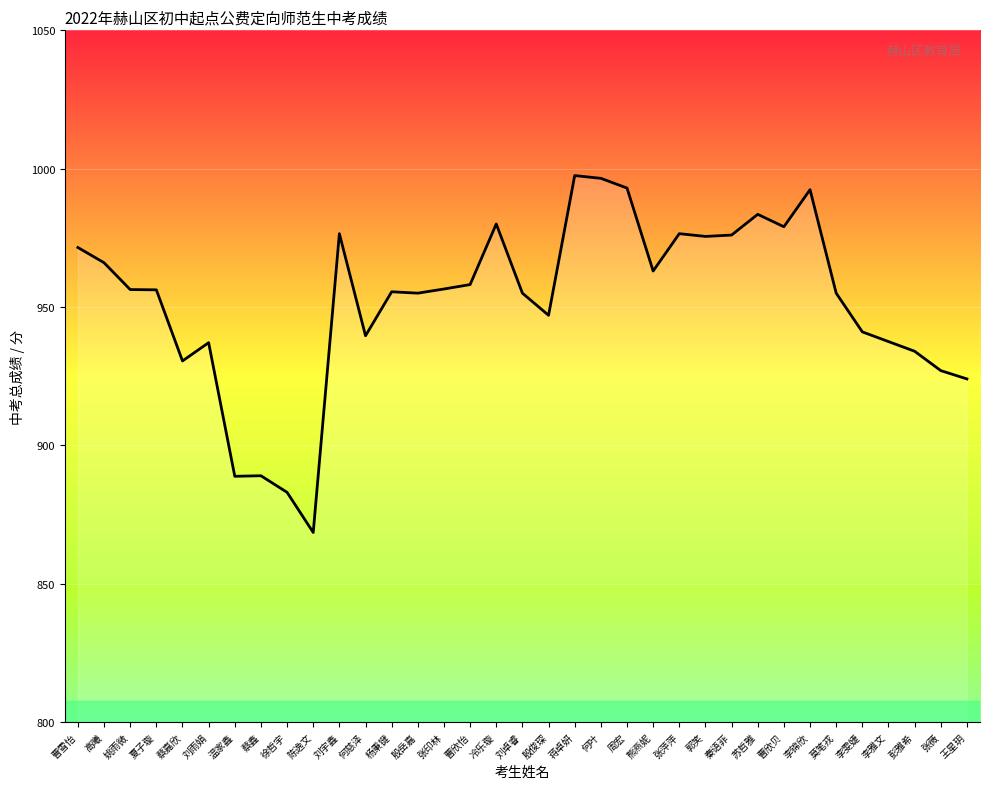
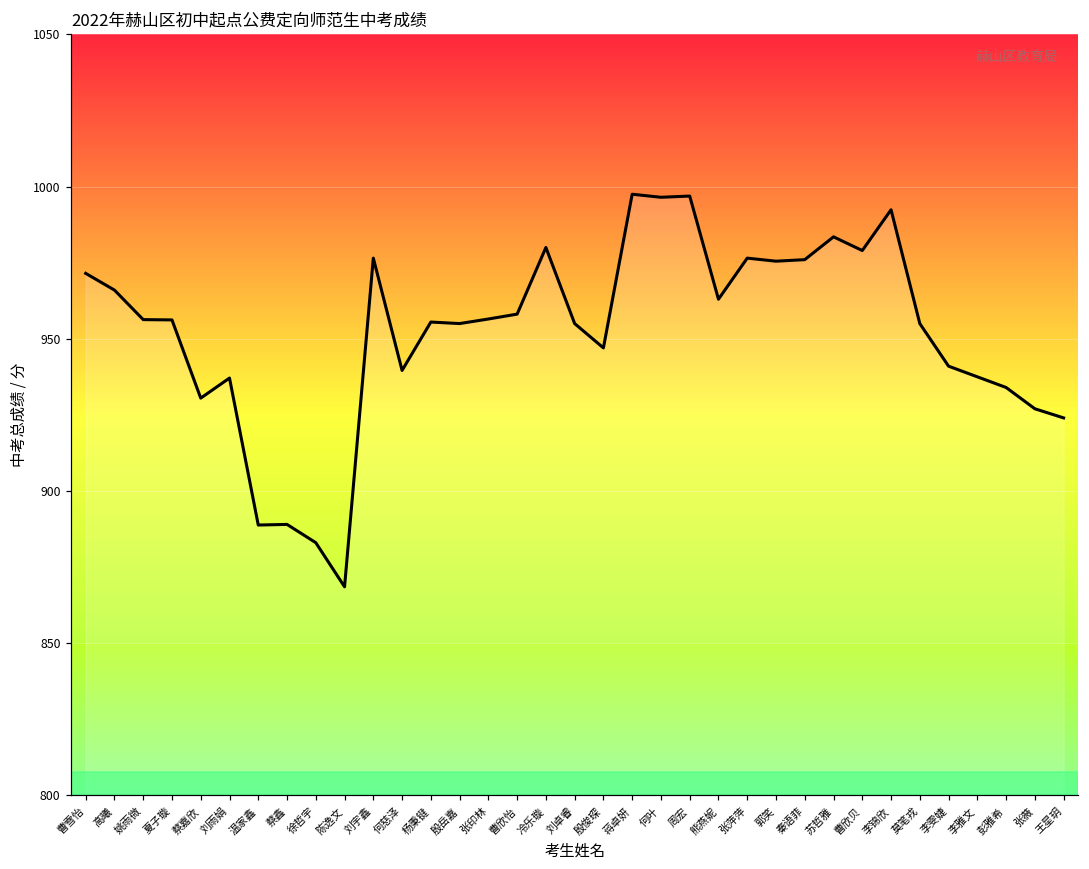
周宏: 993 -> 997
